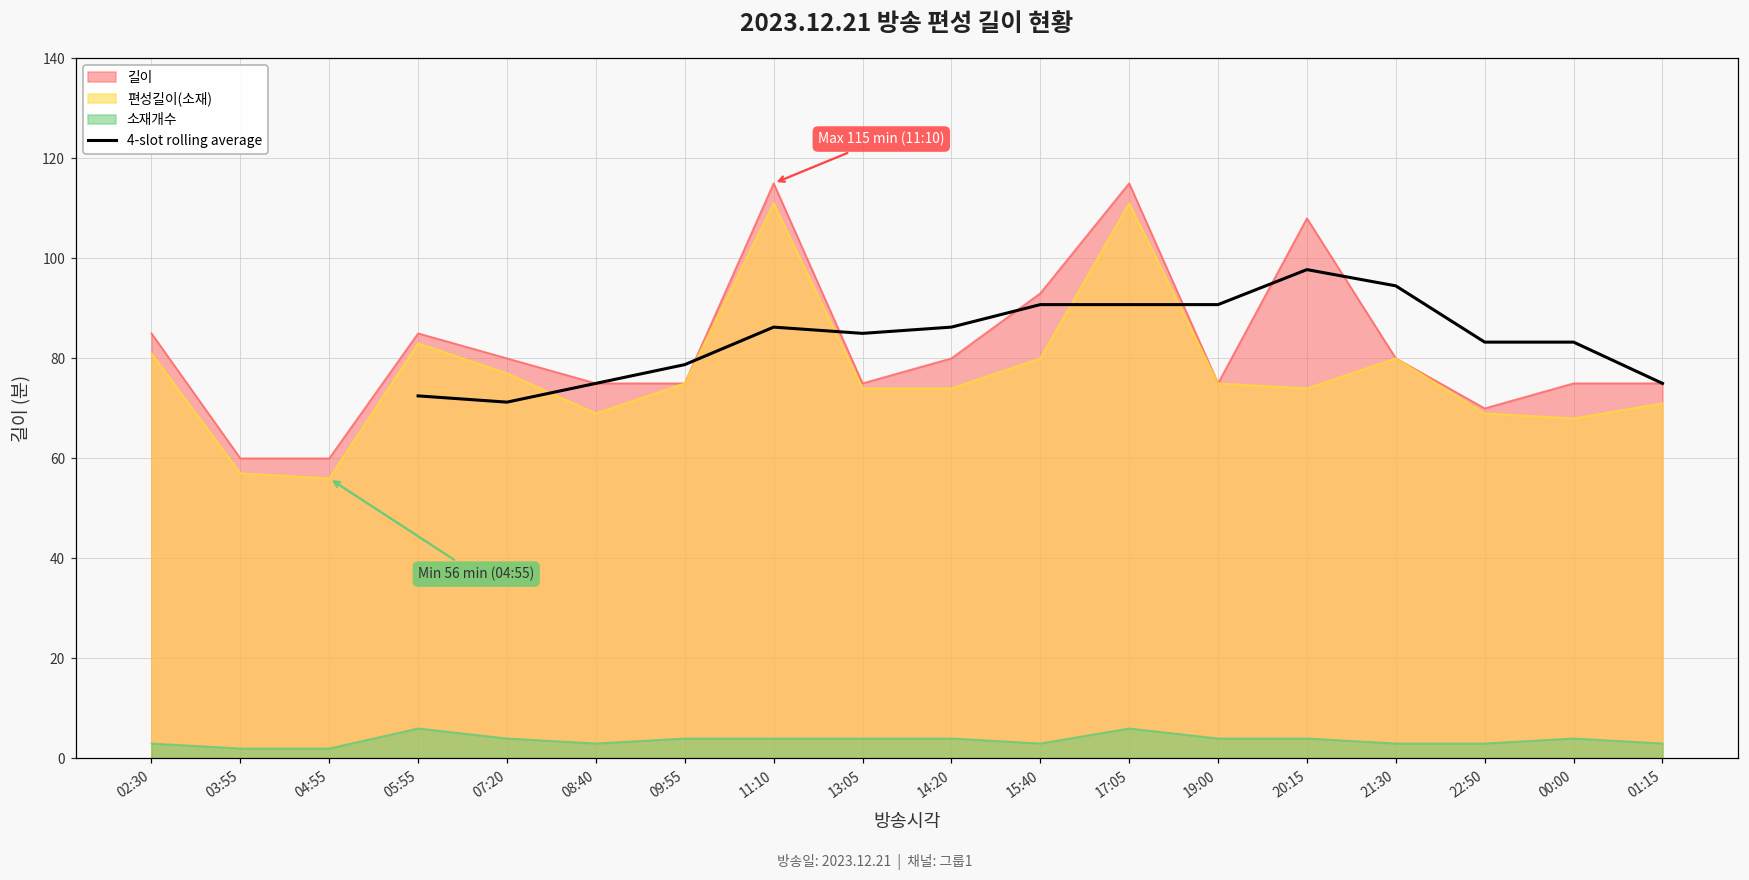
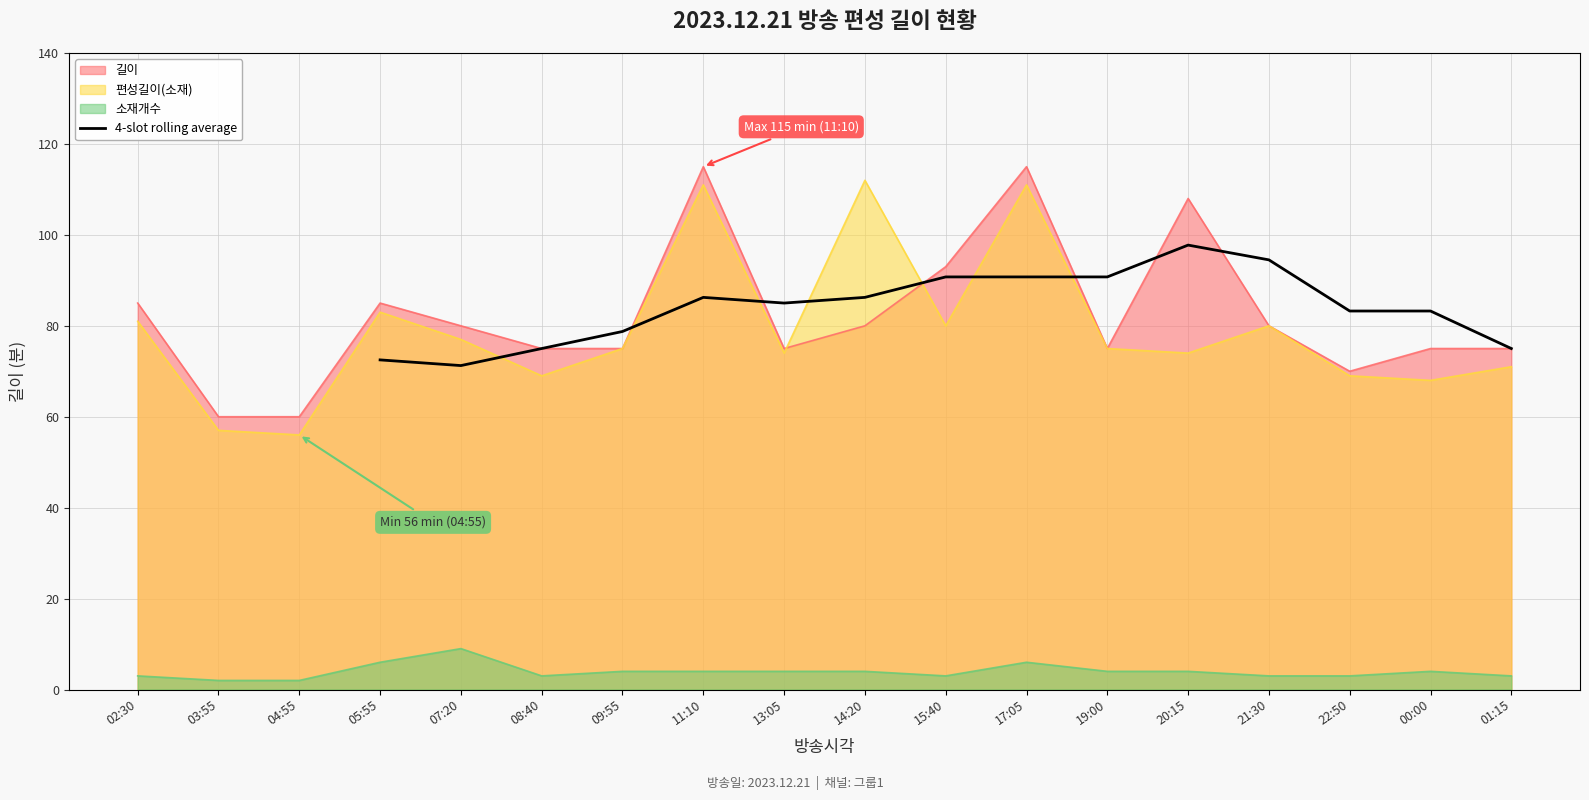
소재개수, 07:20: 4 -> 9
편성길이(소재), 14:20: 74 -> 112
